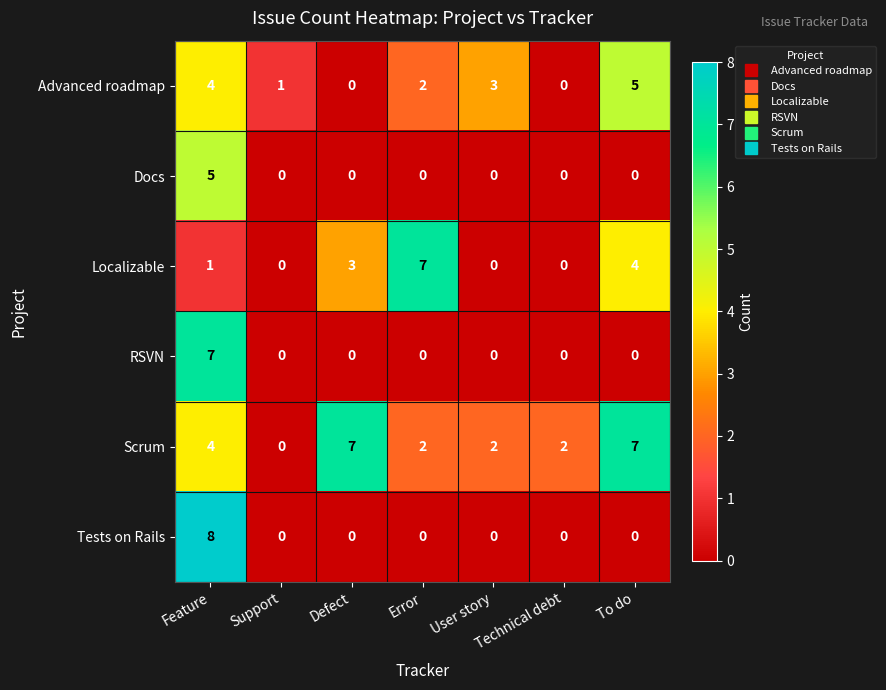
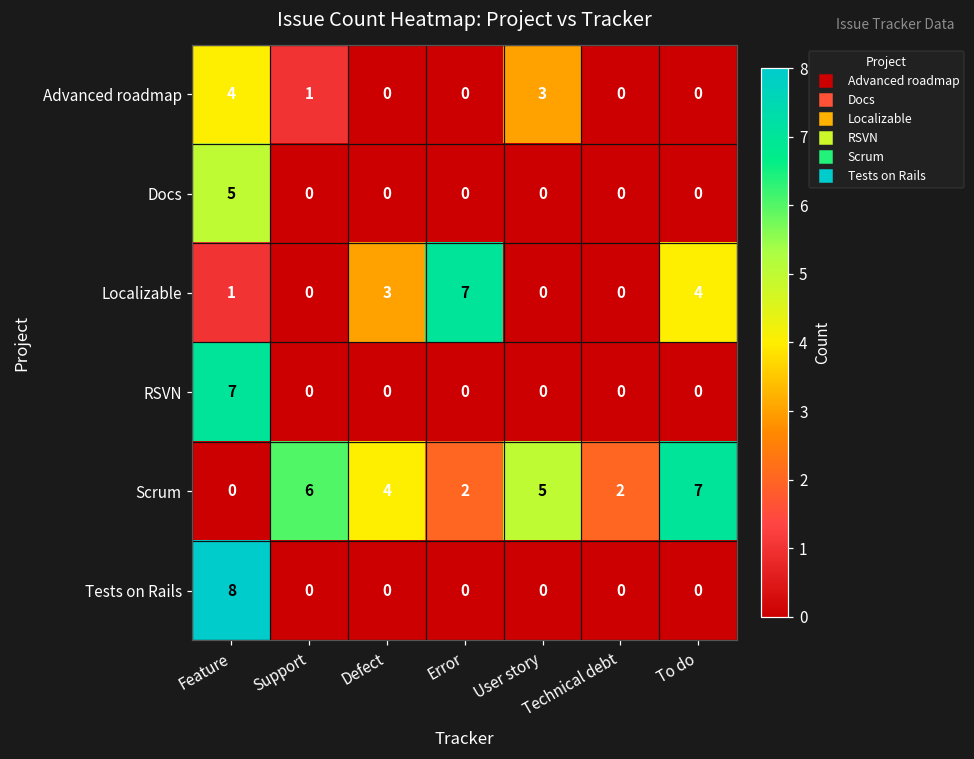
Advanced roadmap, Error: 2 -> 0
Advanced roadmap, To do: 5 -> 0
Scrum, Feature: 4 -> 0
Scrum, Support: 0 -> 6
Scrum, Defect: 7 -> 4
Scrum, User story: 2 -> 5
